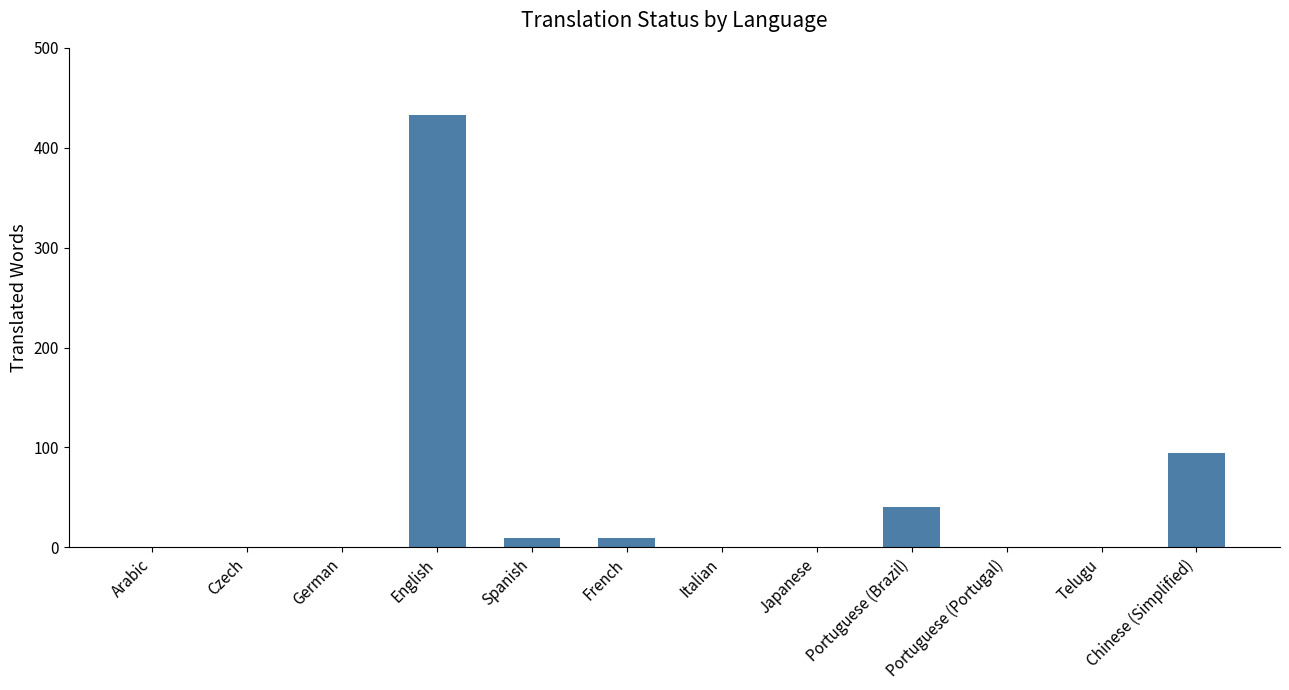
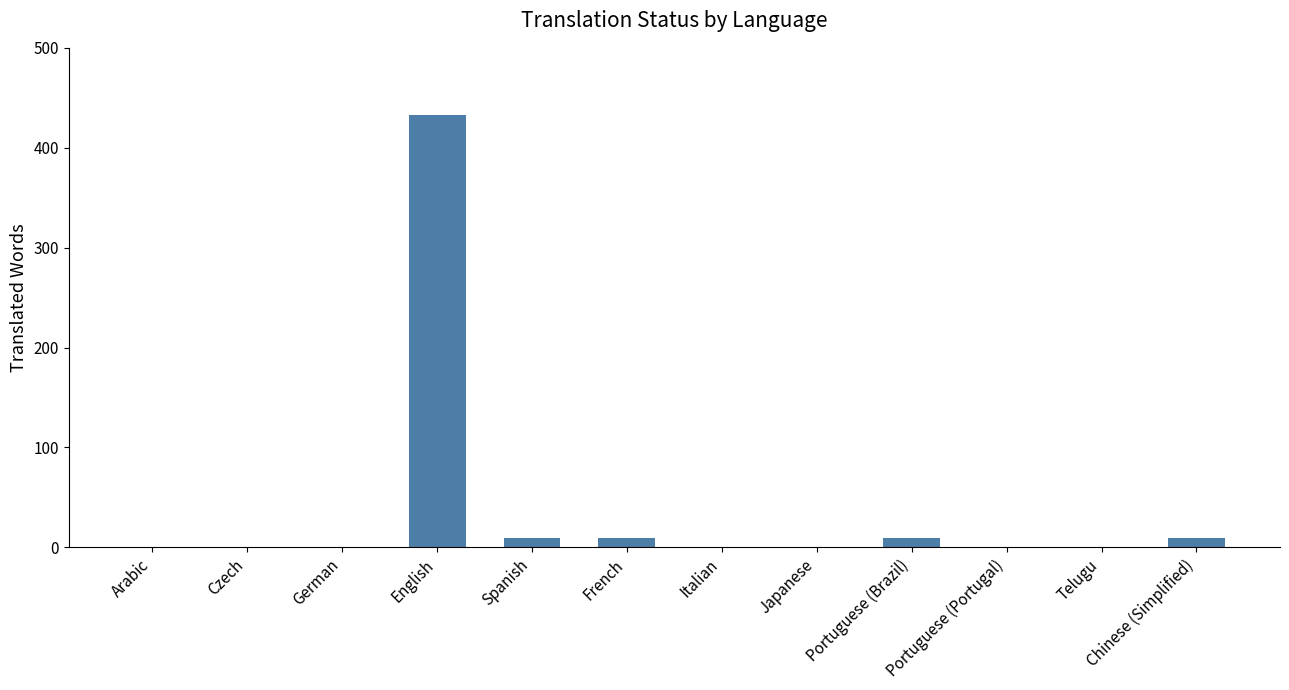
Portuguese (Brazil): 40 -> 10
Chinese (Simplified): 90 -> 10
